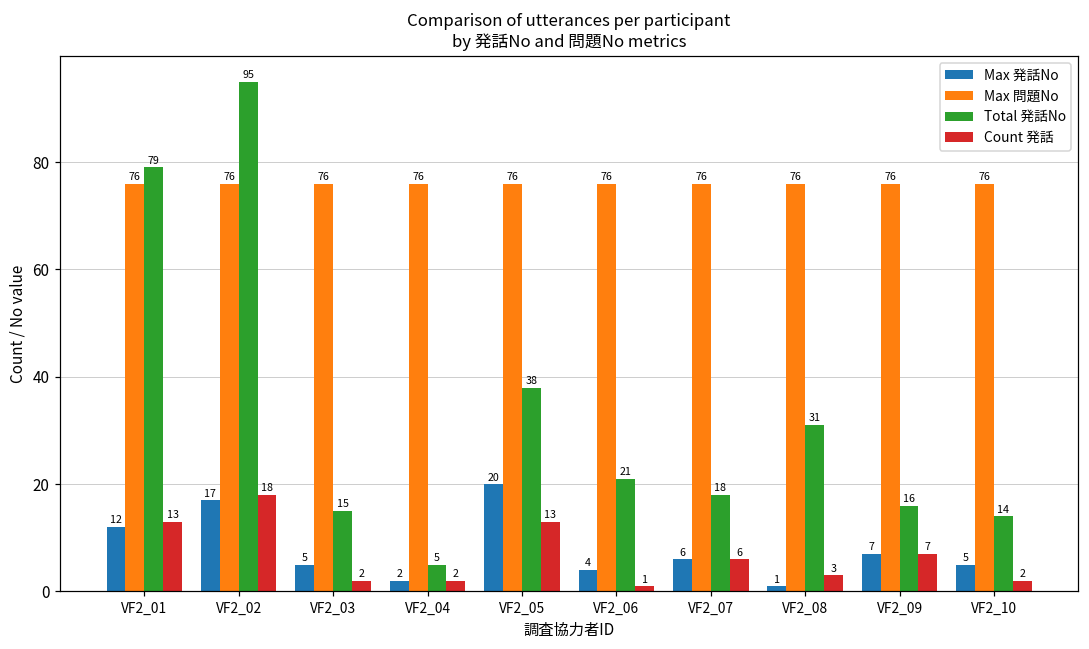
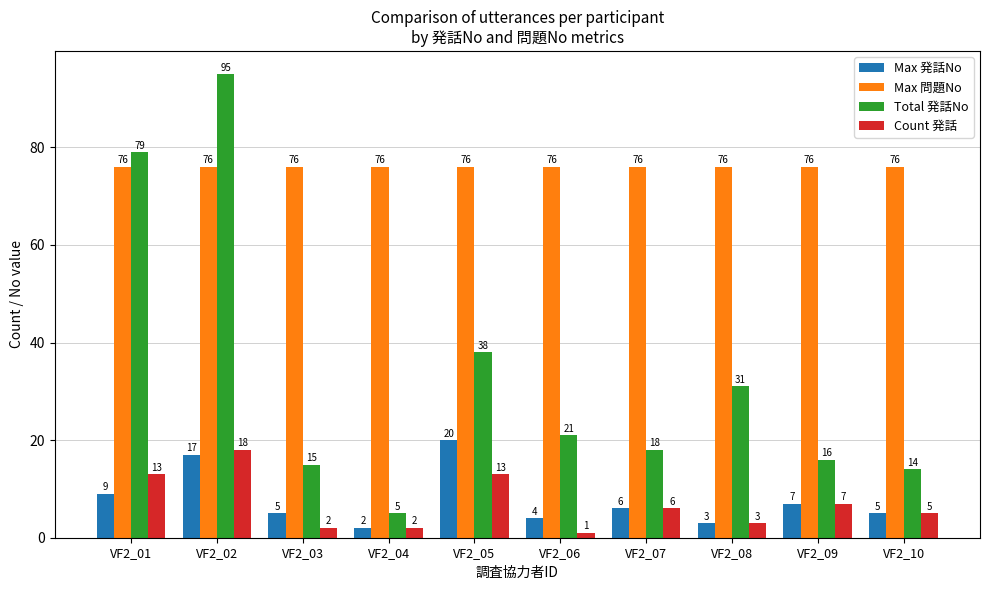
Max 発話No, VF2_01: 12 -> 9
Max 発話No, VF2_08: 1 -> 3
Count 発話, VF2_10: 2 -> 5
